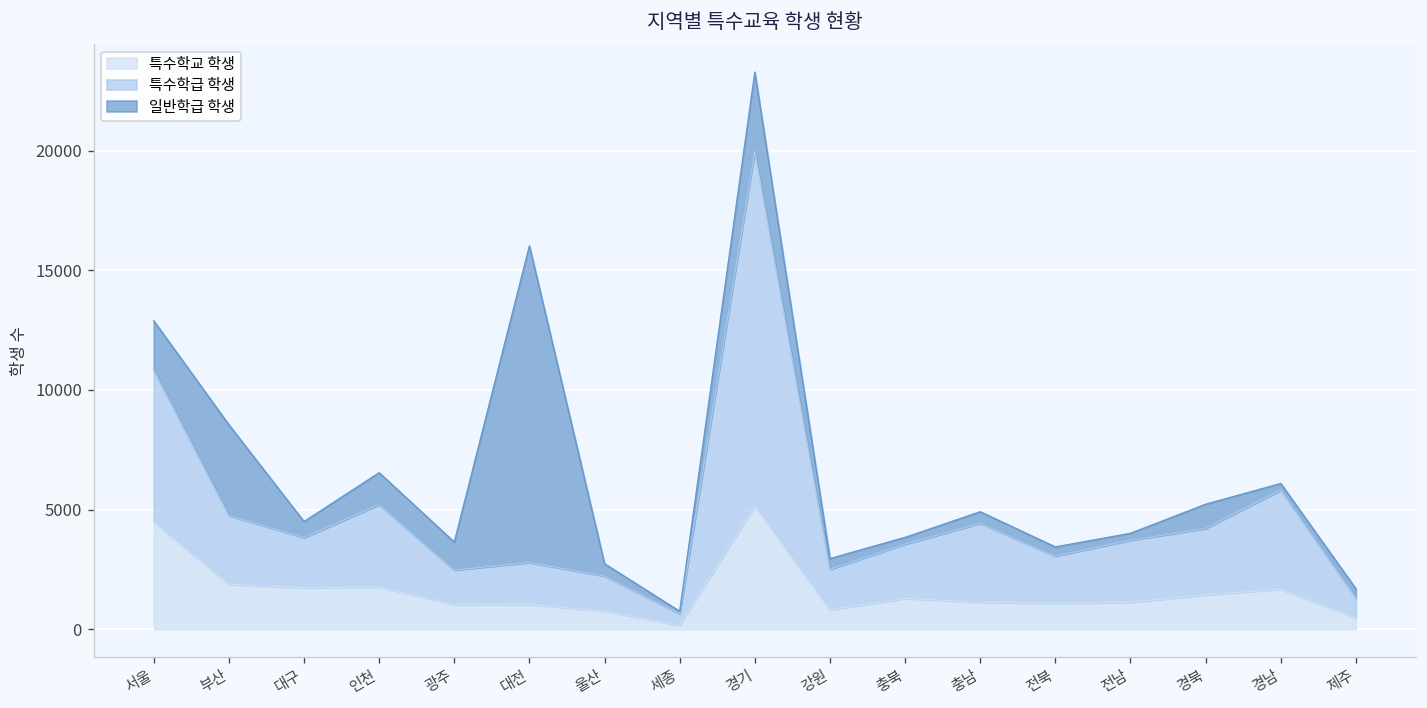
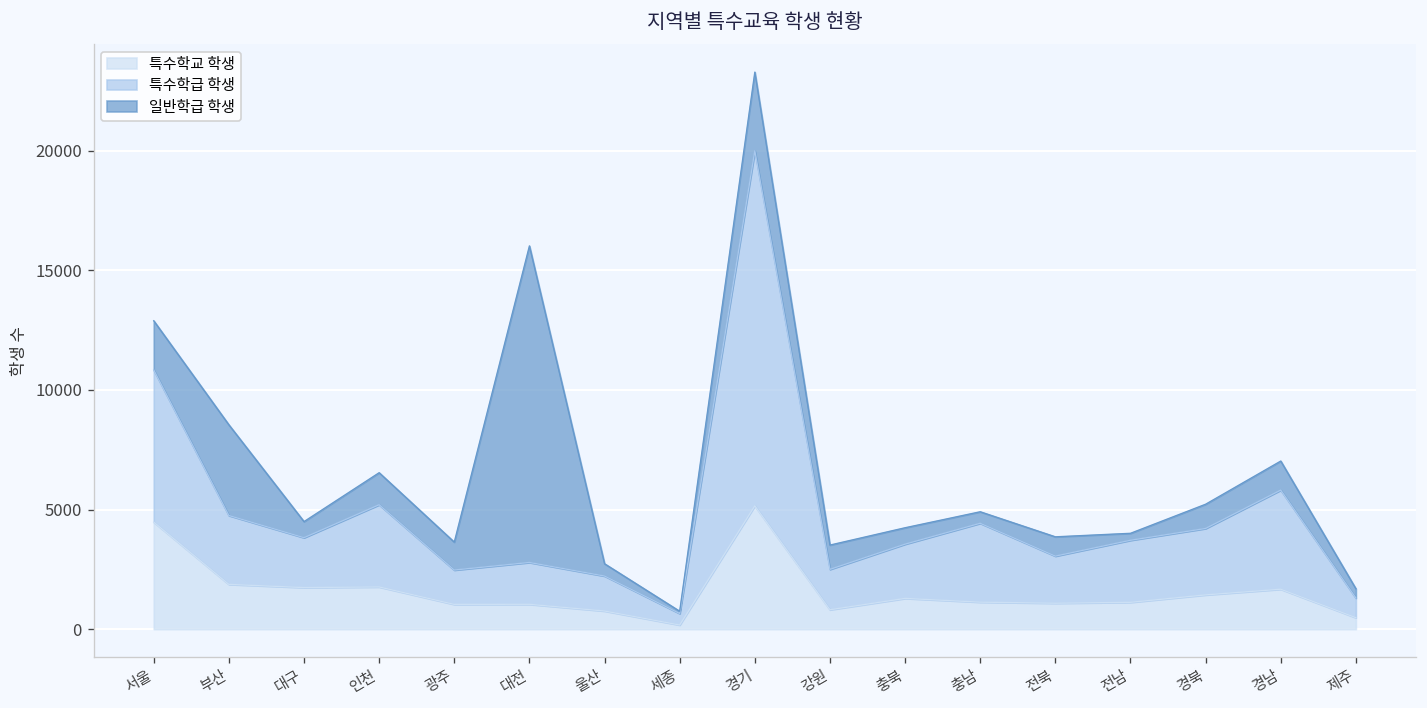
일반학급 학생, 강원: 500 -> 1000
일반학급 학생, 충북: 300 -> 700
일반학급 학생, 전북: 400 -> 800
일반학급 학생, 경남: 300 -> 1200
